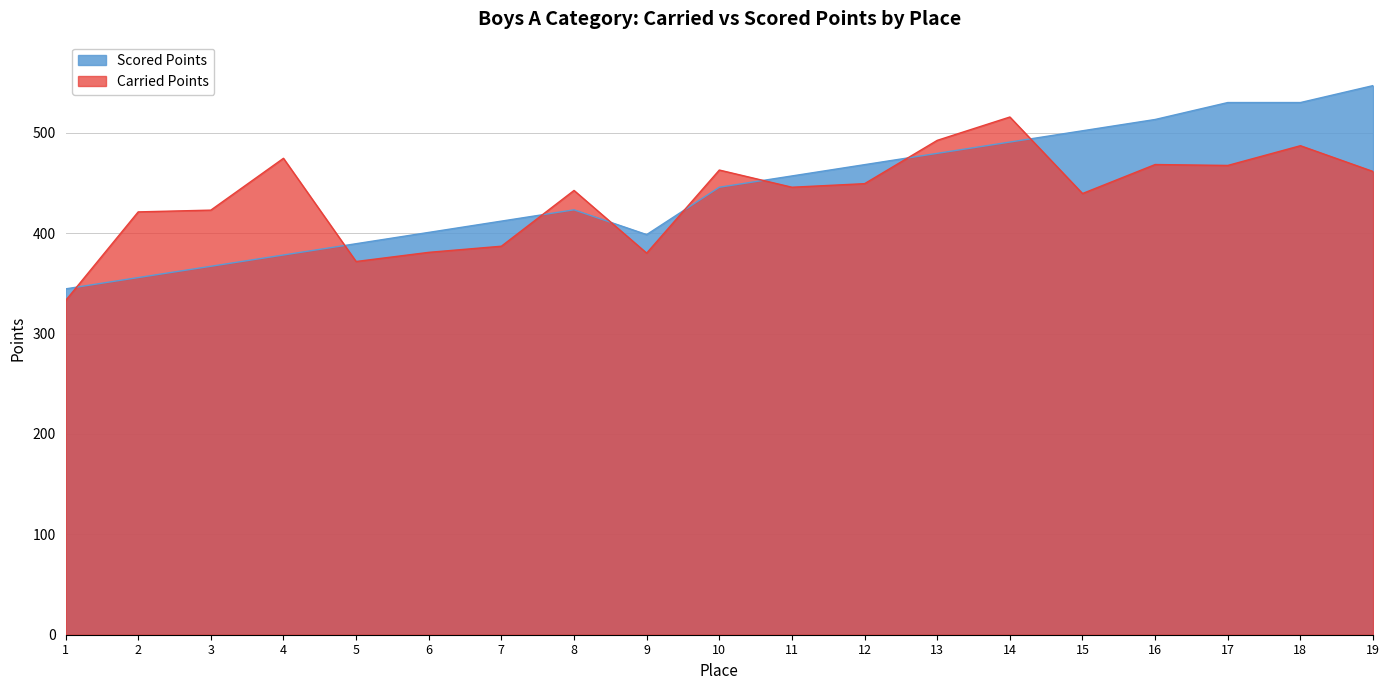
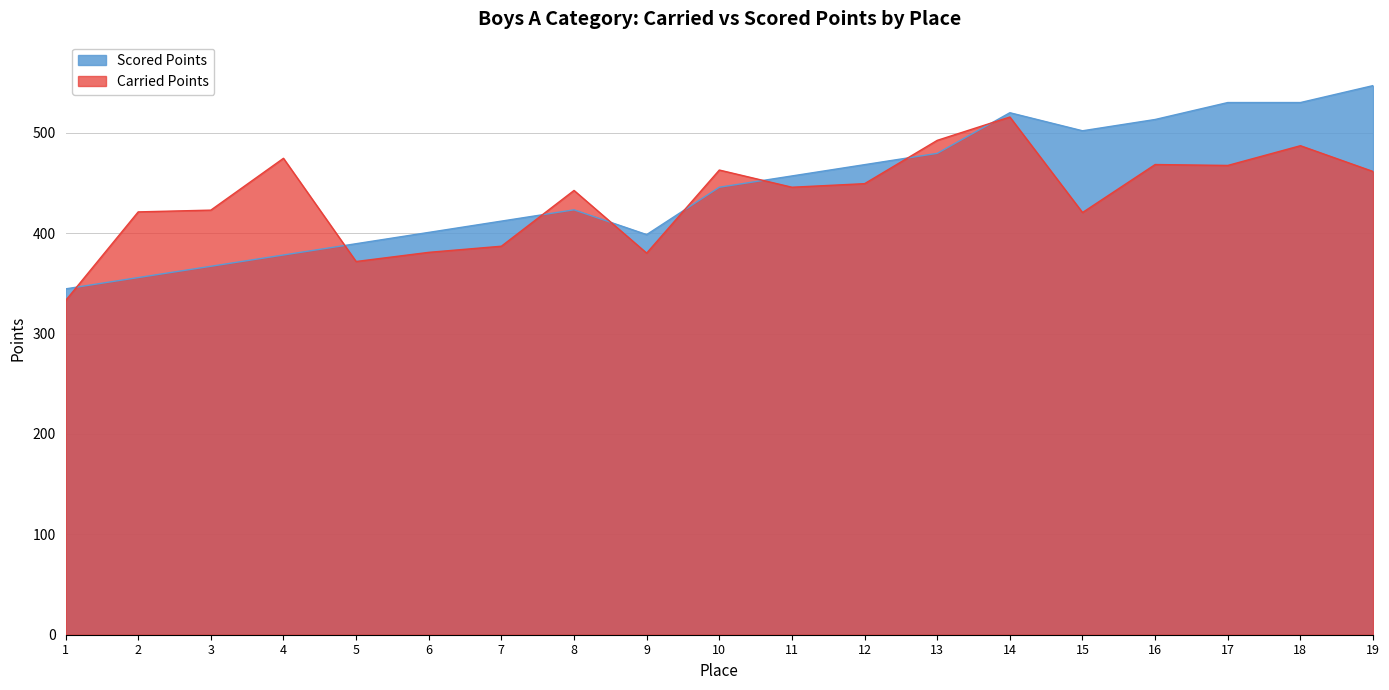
Scored Points, 14: 491 -> 520
Carried Points, 15: 439 -> 421
